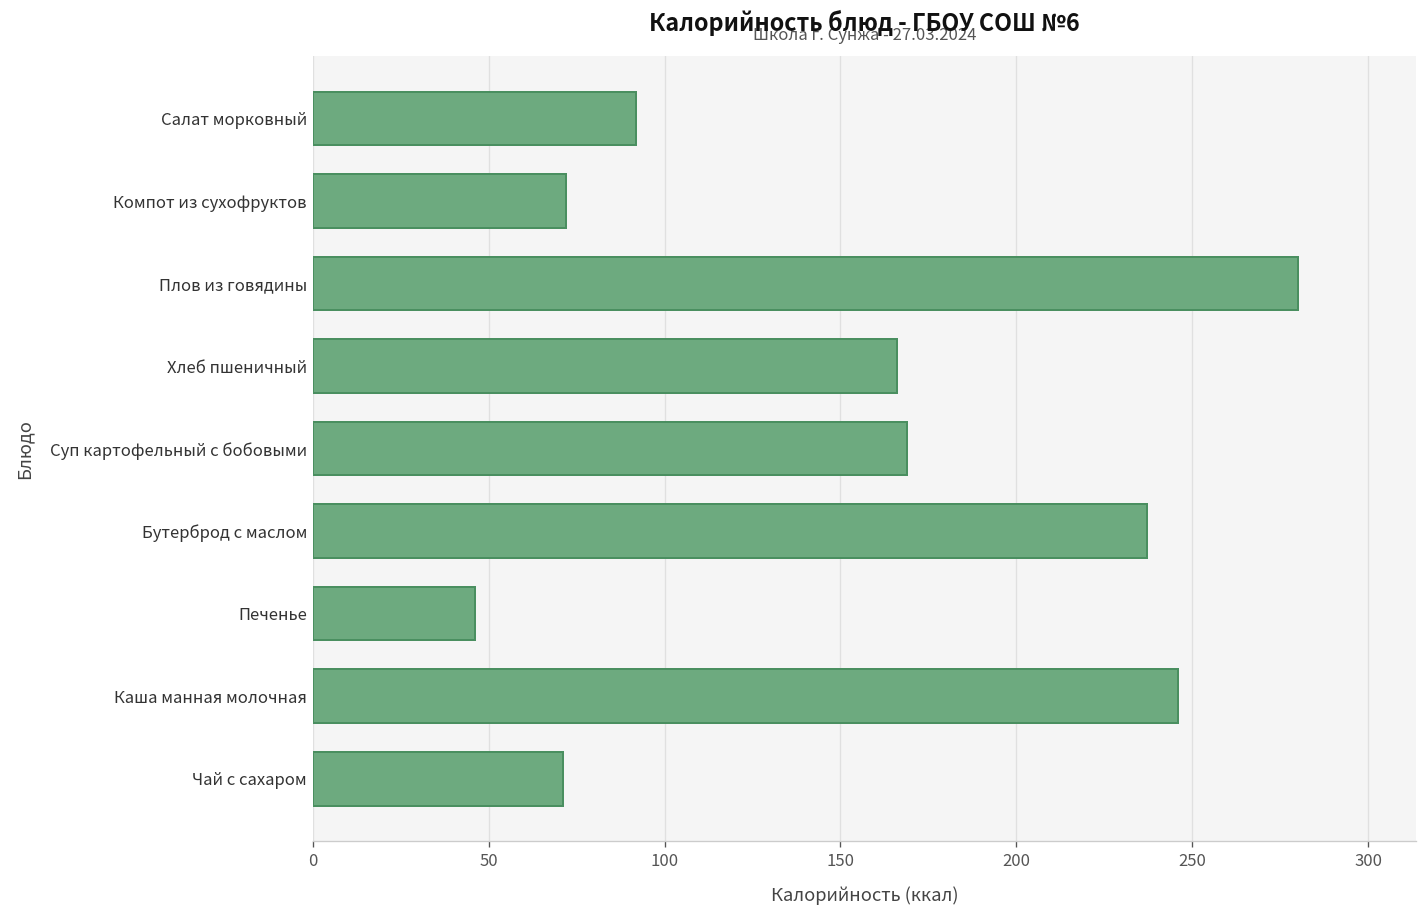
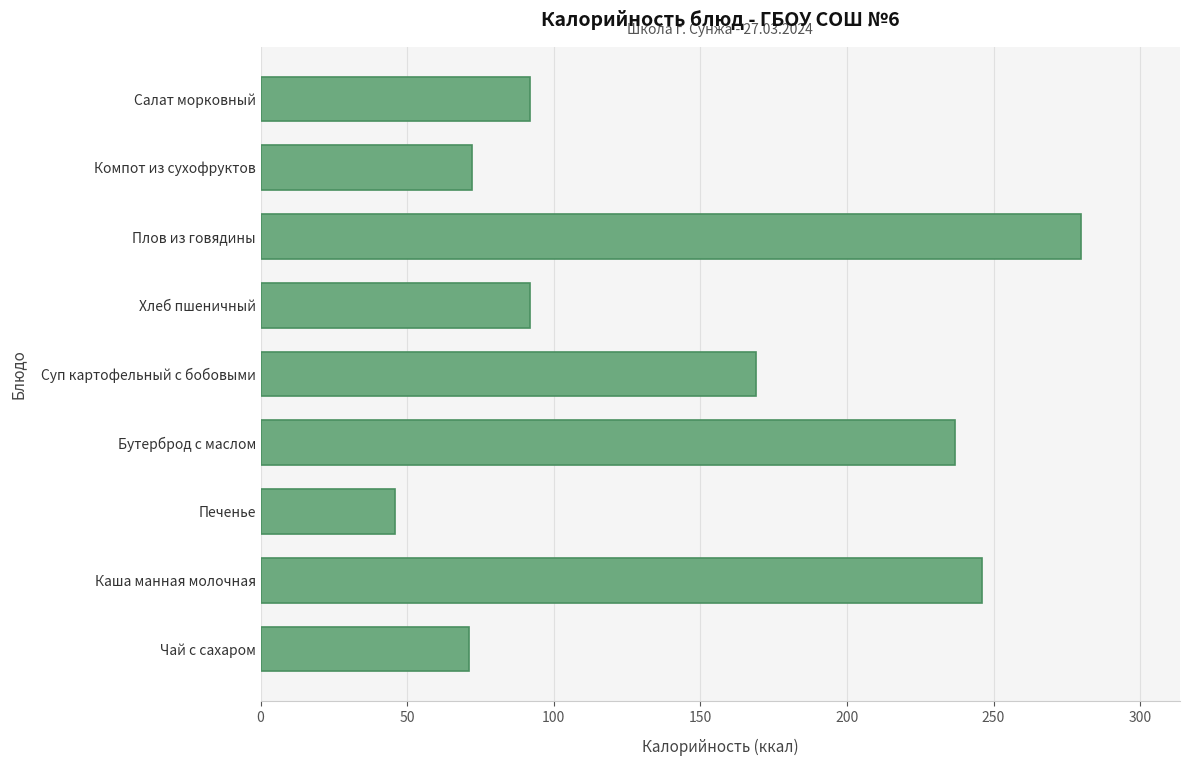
Хлеб пшеничный: 166 -> 92
